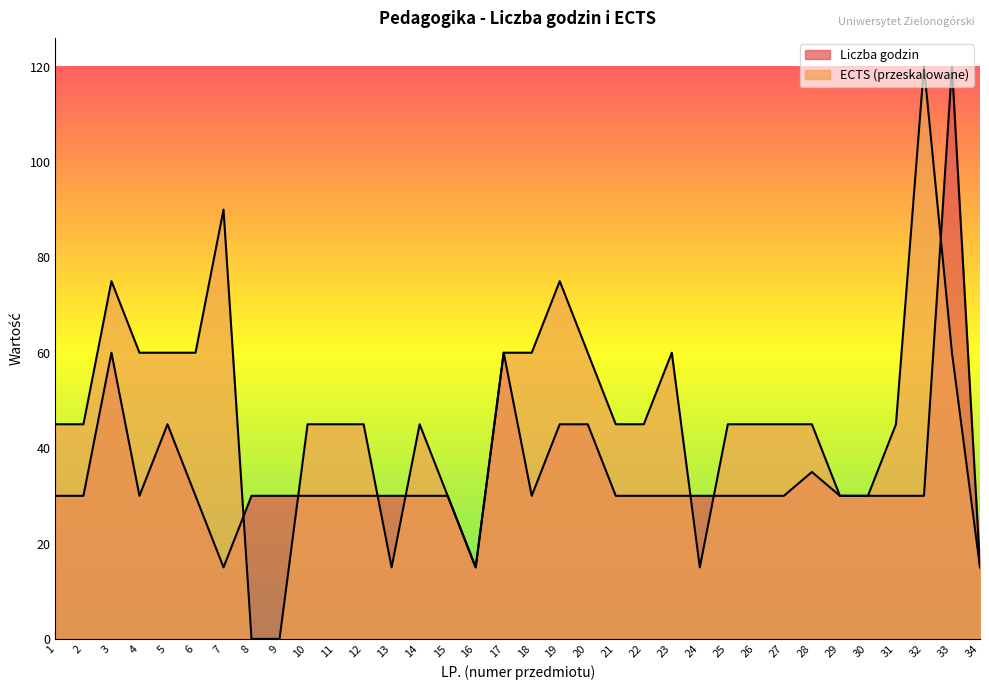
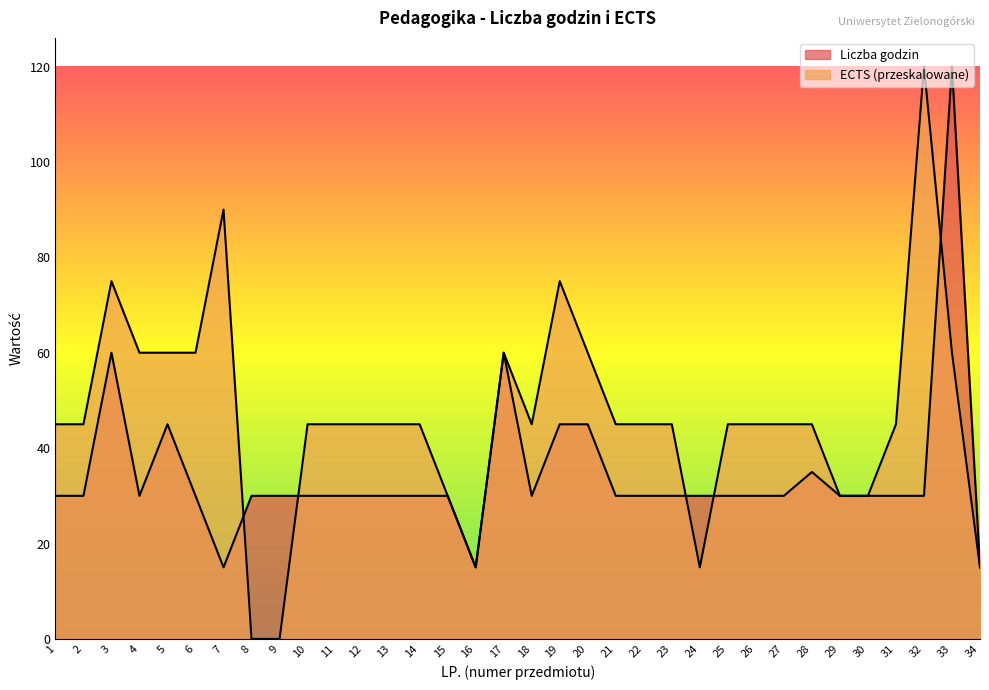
ECTS (przeskalowane), 13: 15 -> 45
ECTS (przeskalowane), 18: 60 -> 45
ECTS (przeskalowane), 23: 60 -> 45
